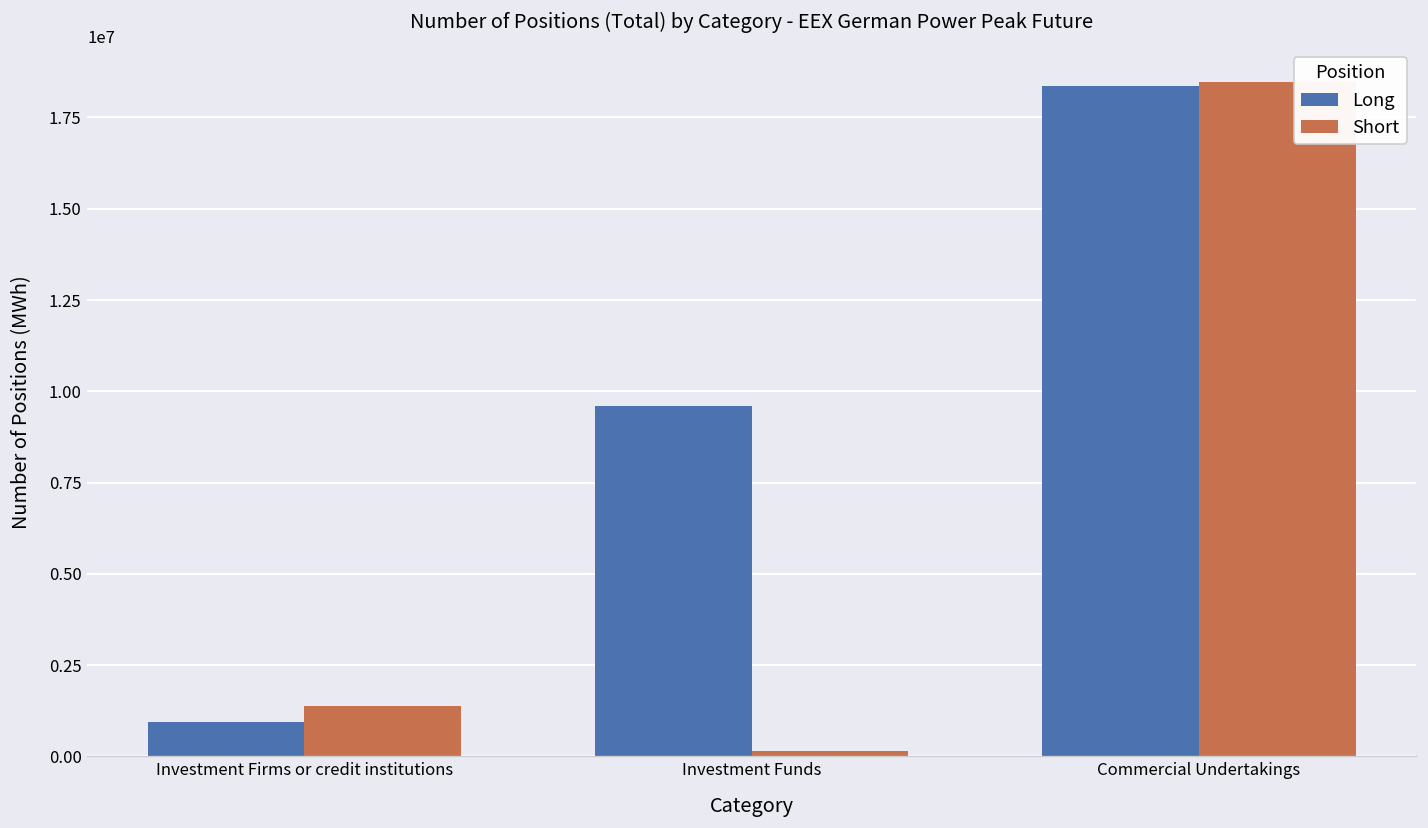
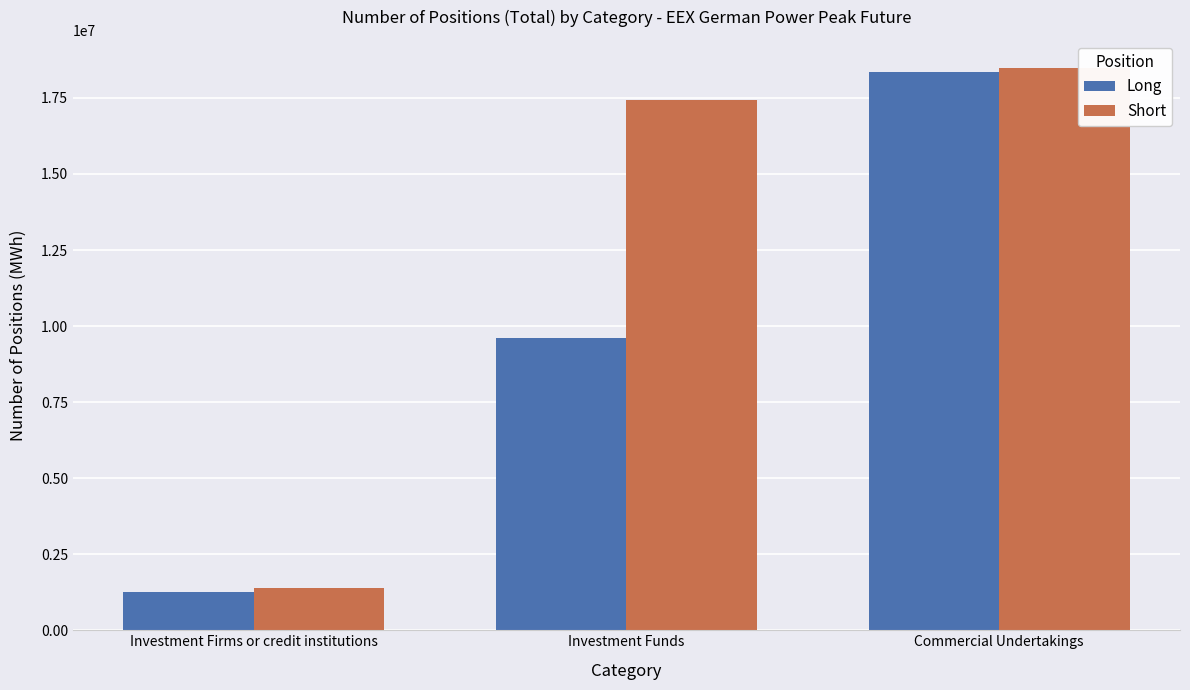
Long, Investment Firms or credit institutions: 900000 -> 1300000
Short, Investment Funds: 200000 -> 17400000
